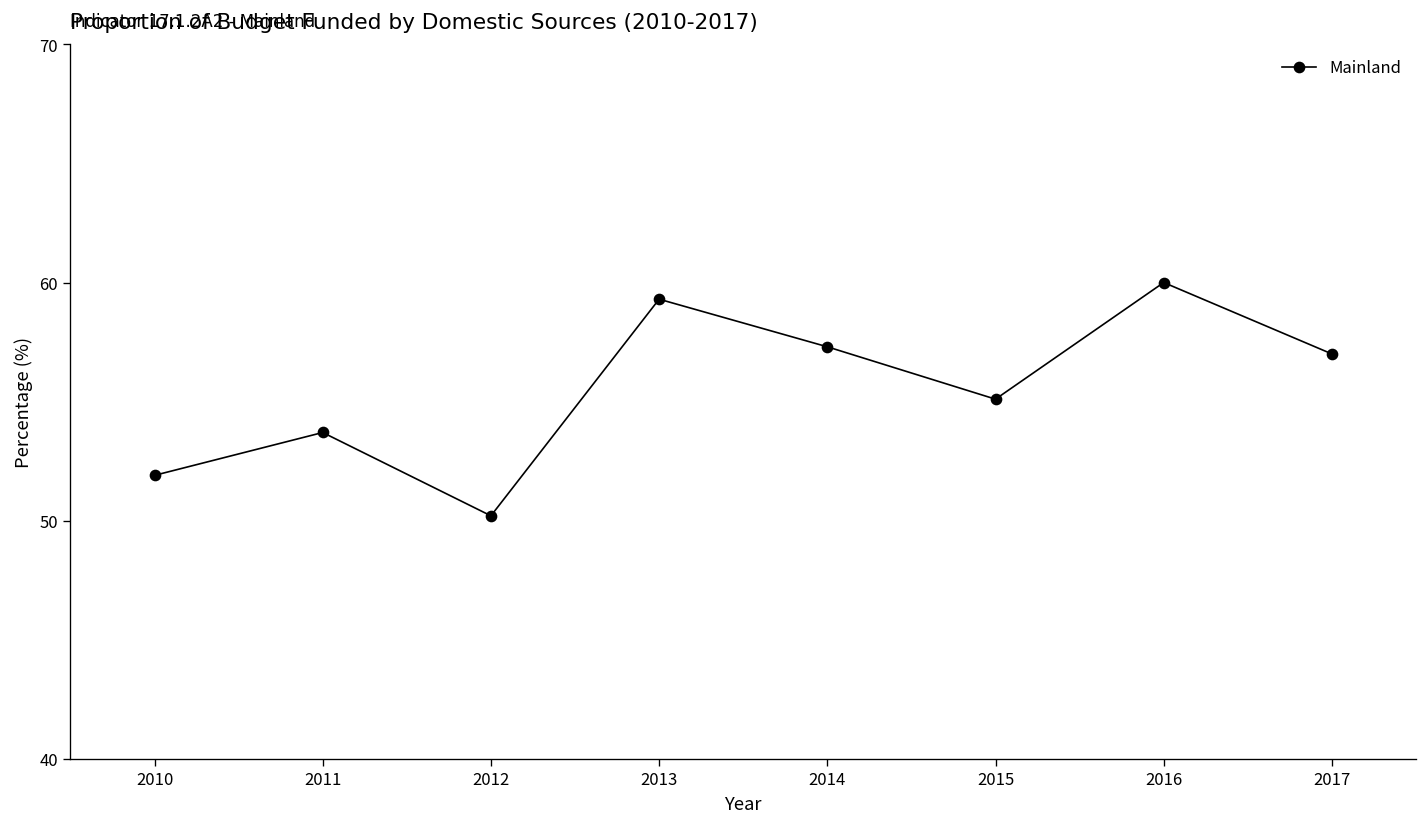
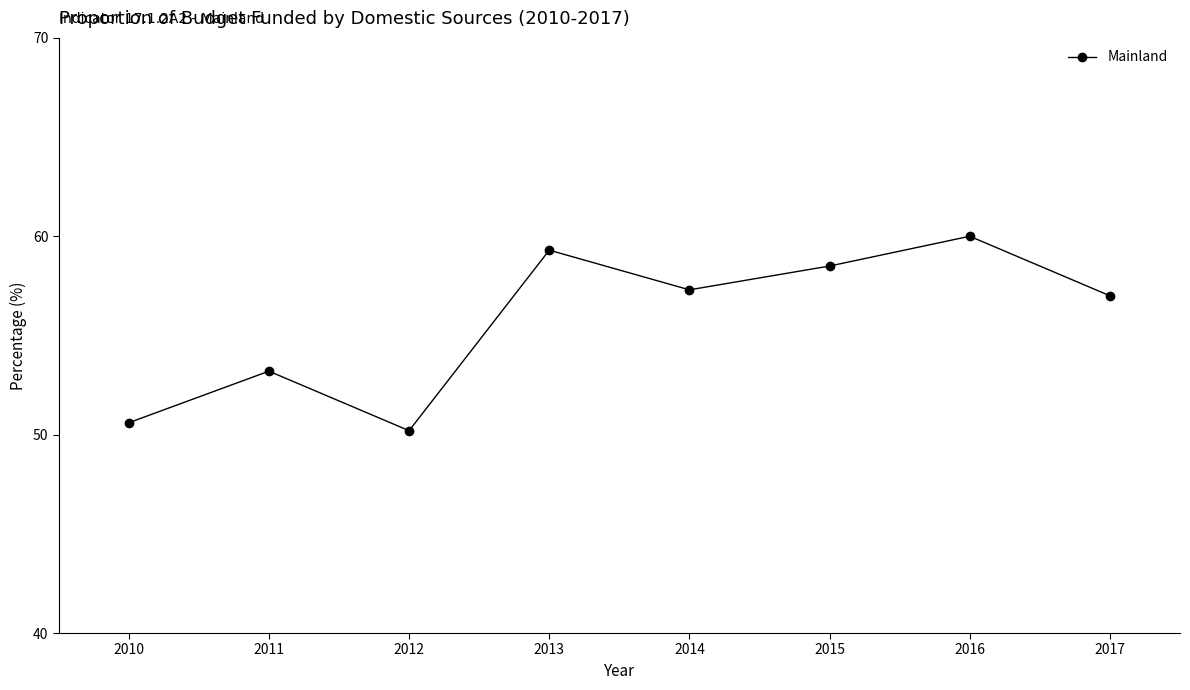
2010: 51.9 -> 50.6
2011: 53.7 -> 53.2
2015: 55.1 -> 58.5
